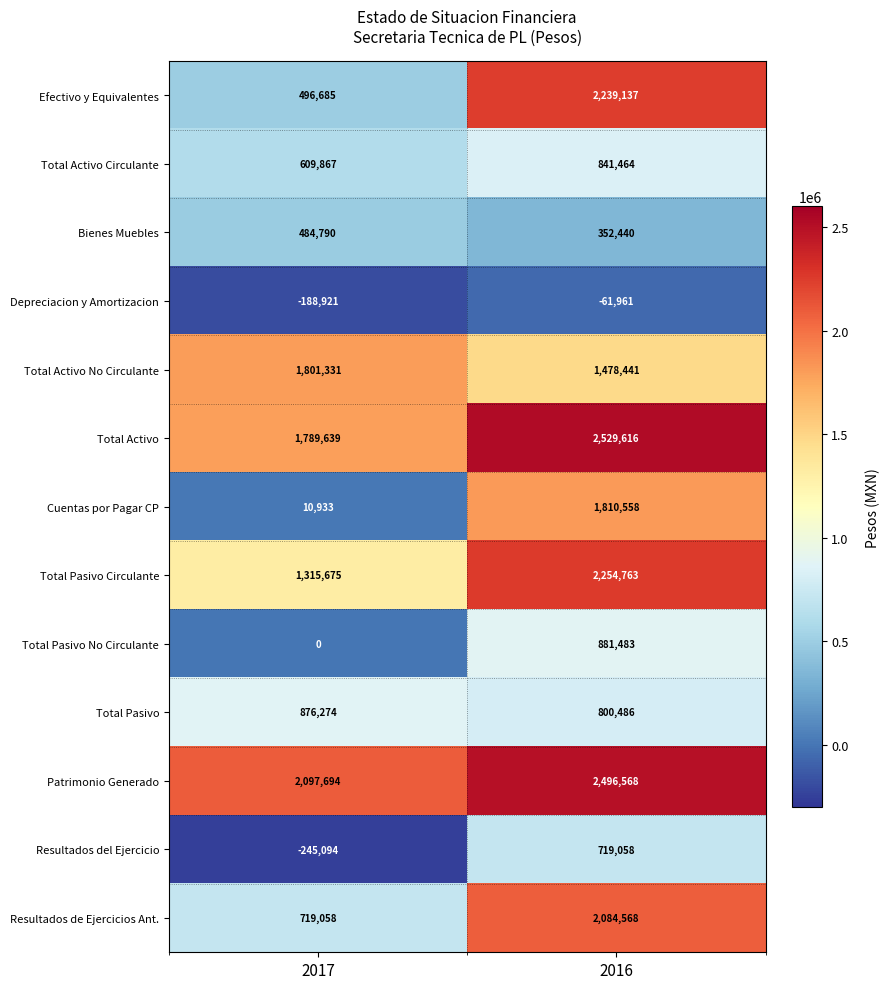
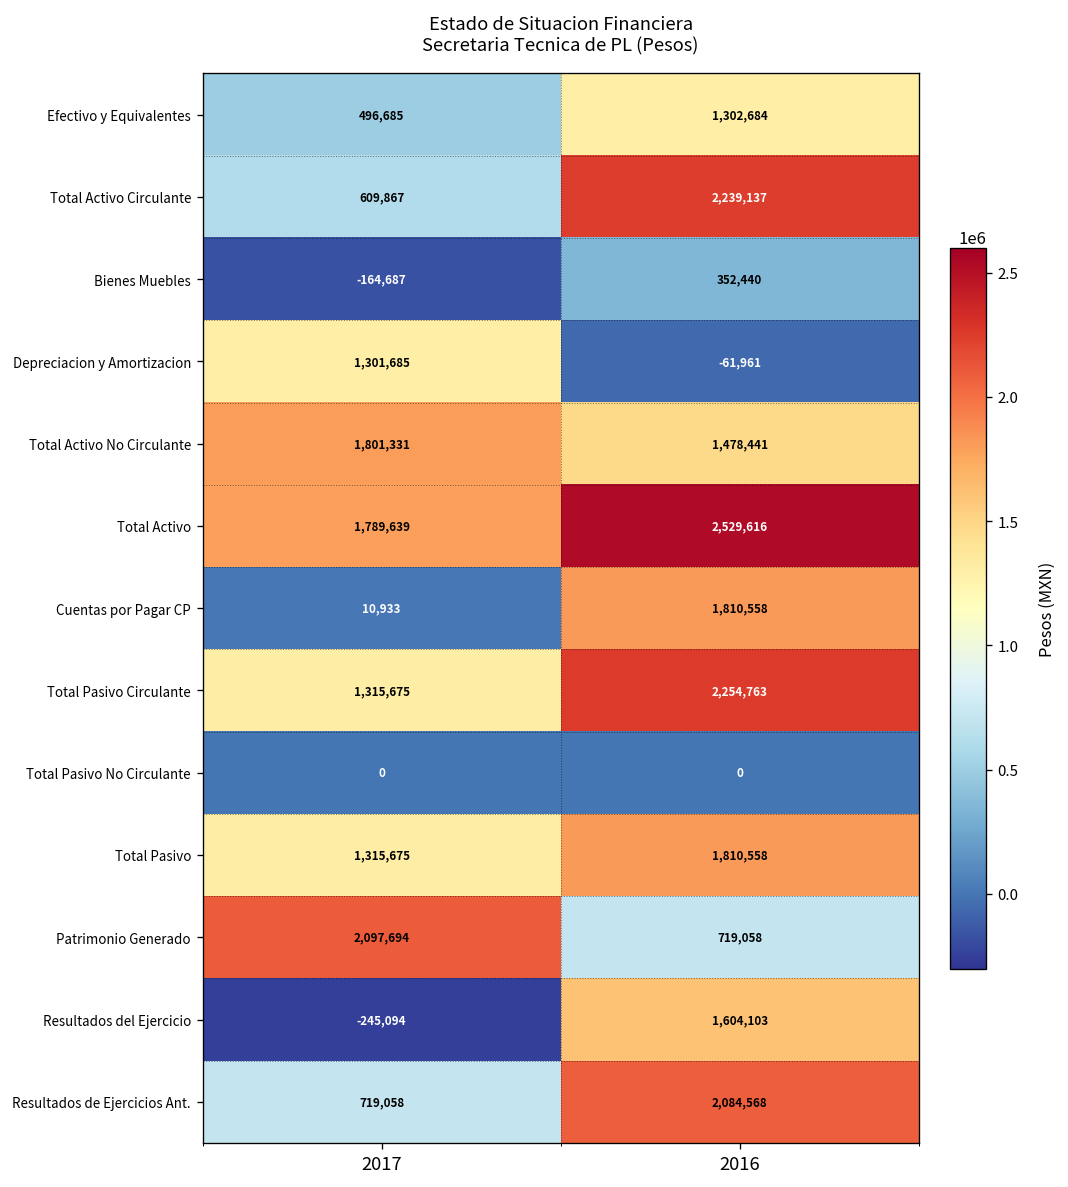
Efectivo y Equivalentes, 2016: 2,239,137 -> 1,302,684
Total Activo Circulante, 2016: 841,464 -> 2,239,137
Bienes Muebles, 2017: 484,790 -> -164,687
Depreciacion y Amortizacion, 2017: -188,921 -> 1,301,685
Total Pasivo No Circulante, 2016: 881,483 -> 0
Total Pasivo, 2017: 876,274 -> 1,315,675
Total Pasivo, 2016: 800,486 -> 1,810,558
Patrimonio Generado, 2016: 2,496,568 -> 719,058
Resultados del Ejercicio, 2016: 719,058 -> 1,604,103
